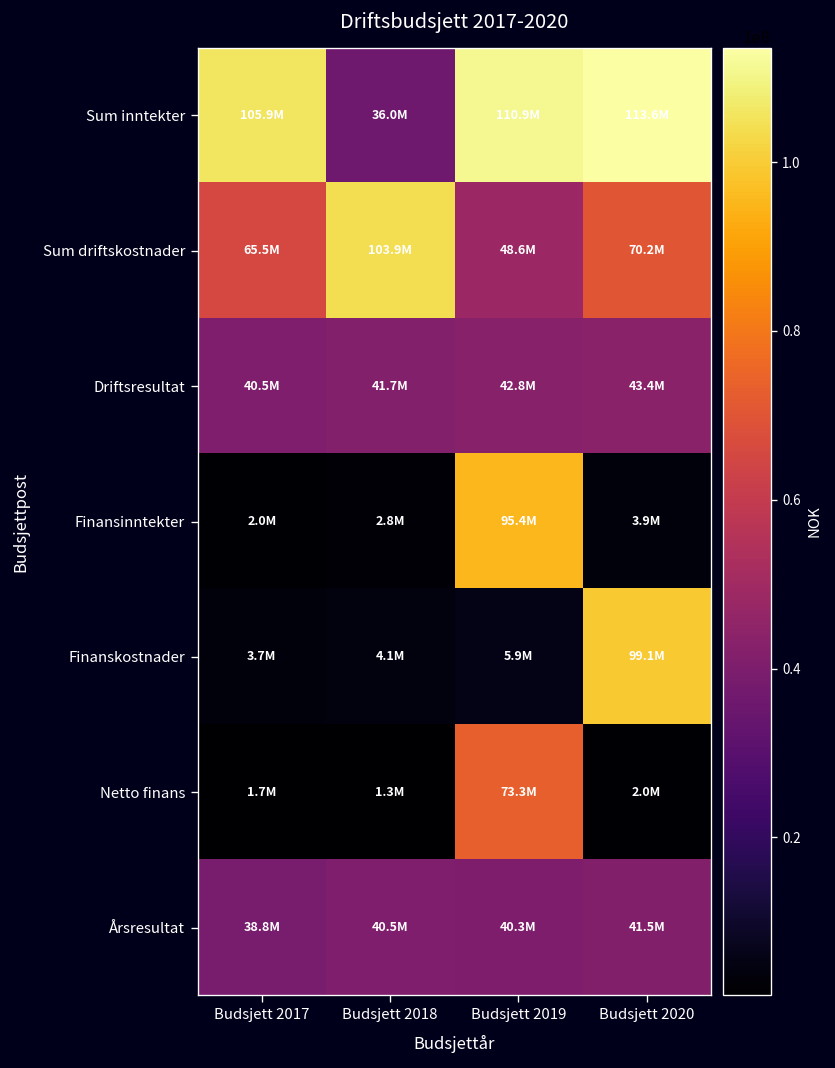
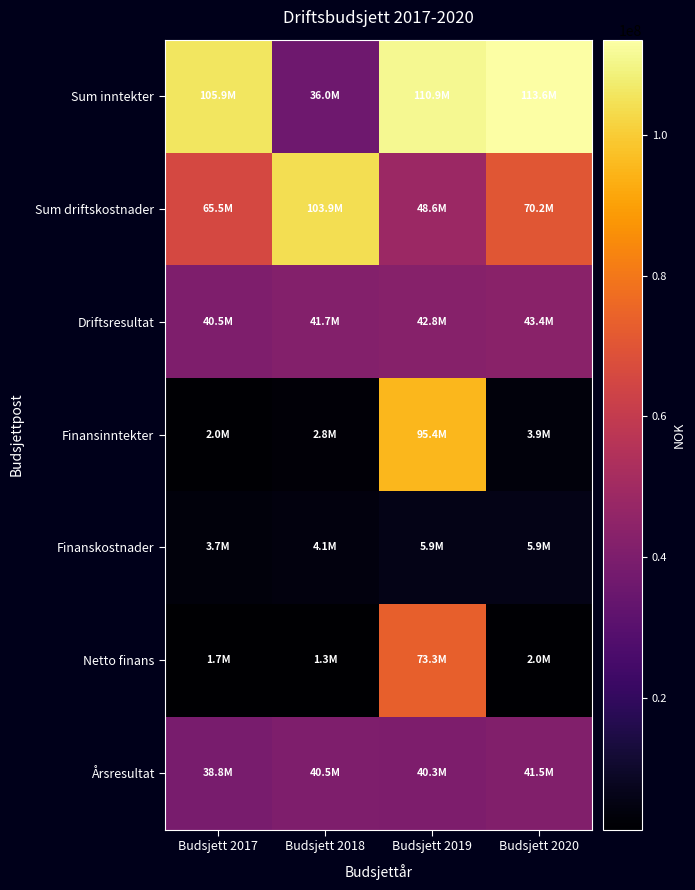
Finanskostnader, Budsjett 2020: 99.1M -> 5.9M
